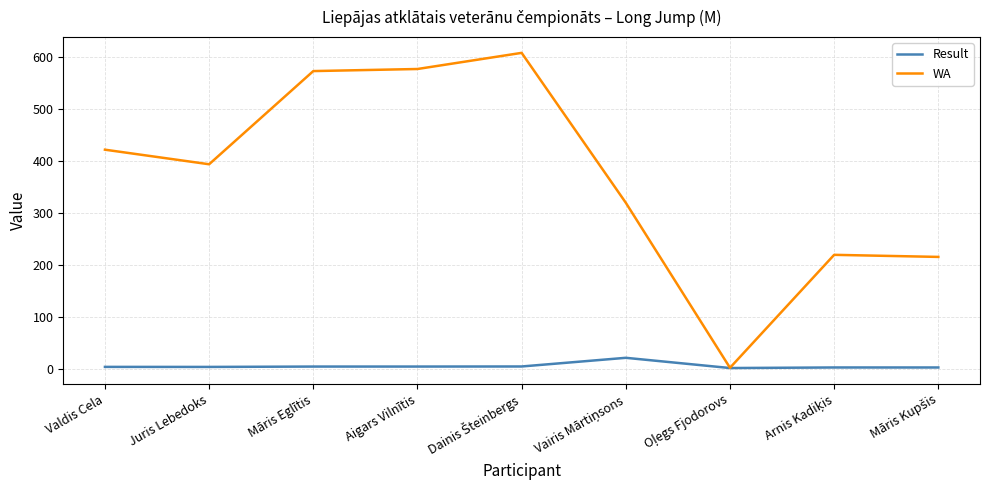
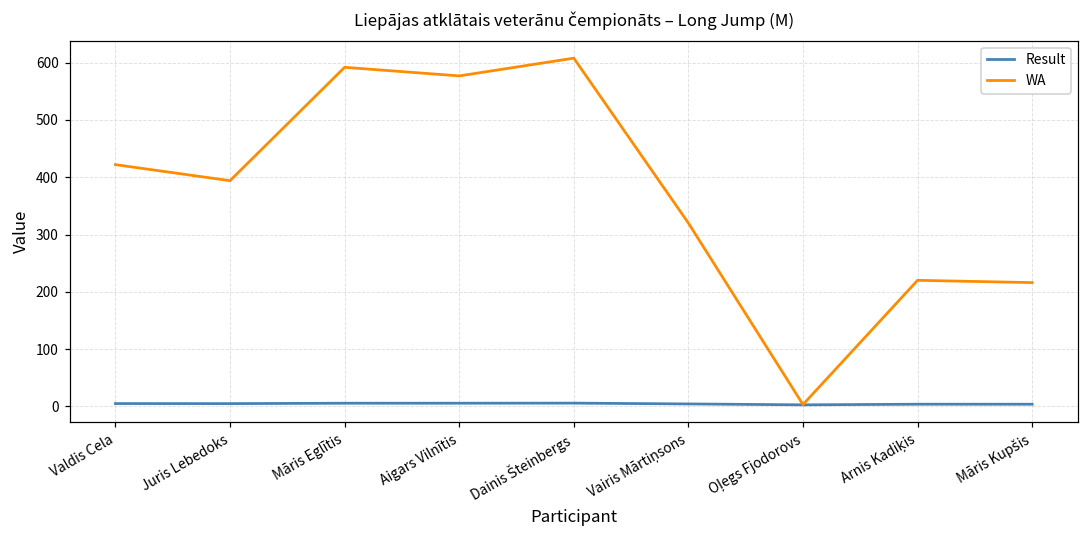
WA, Māris Eglītis: 570 -> 590
Result, Vairis Mārtiņsons: 20 -> 0
